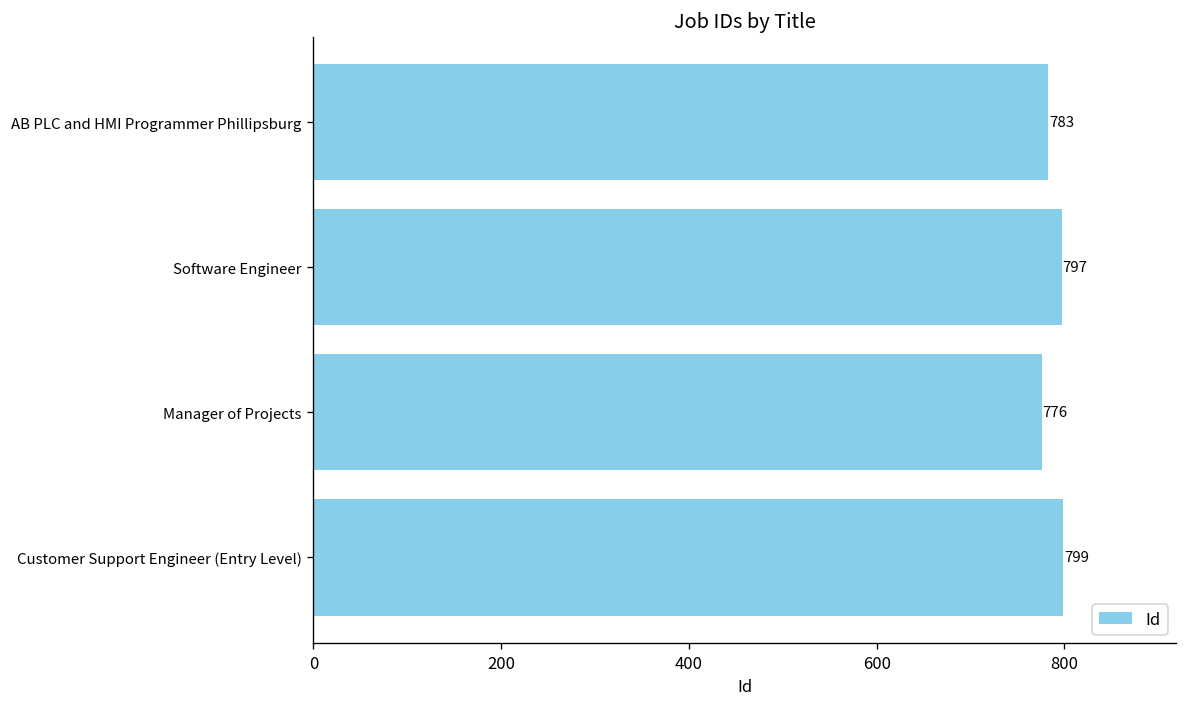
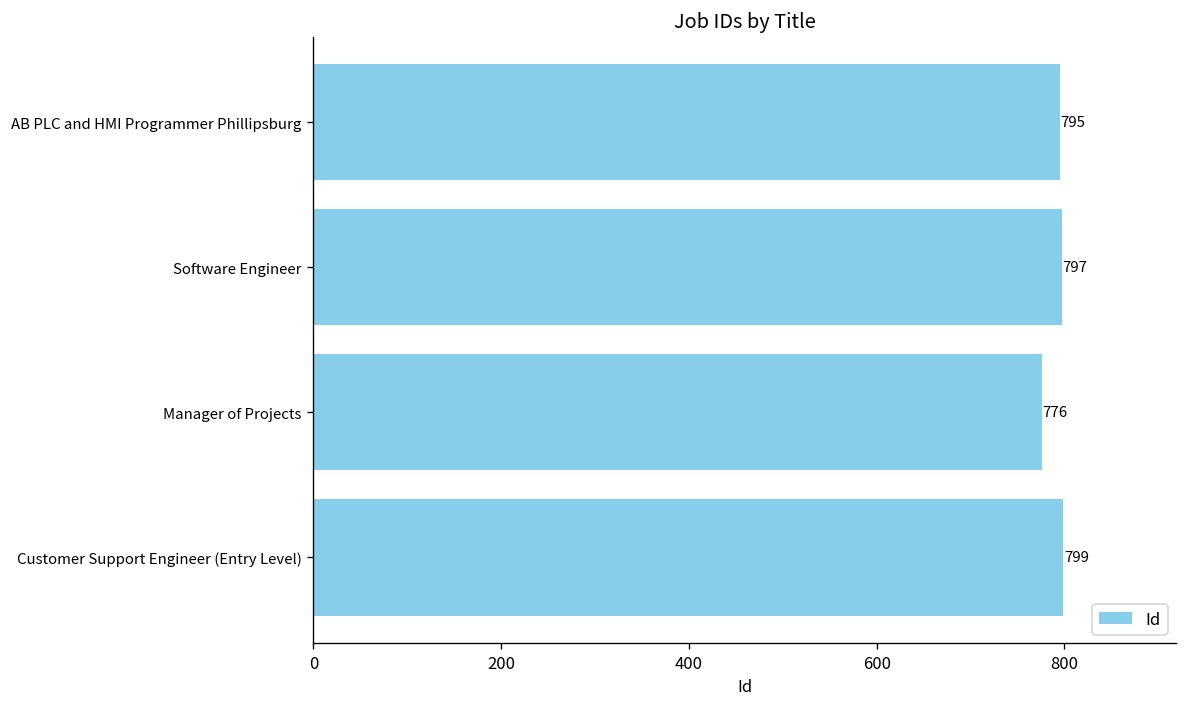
AB PLC and HMI Programmer Phillipsburg: 783 -> 795
